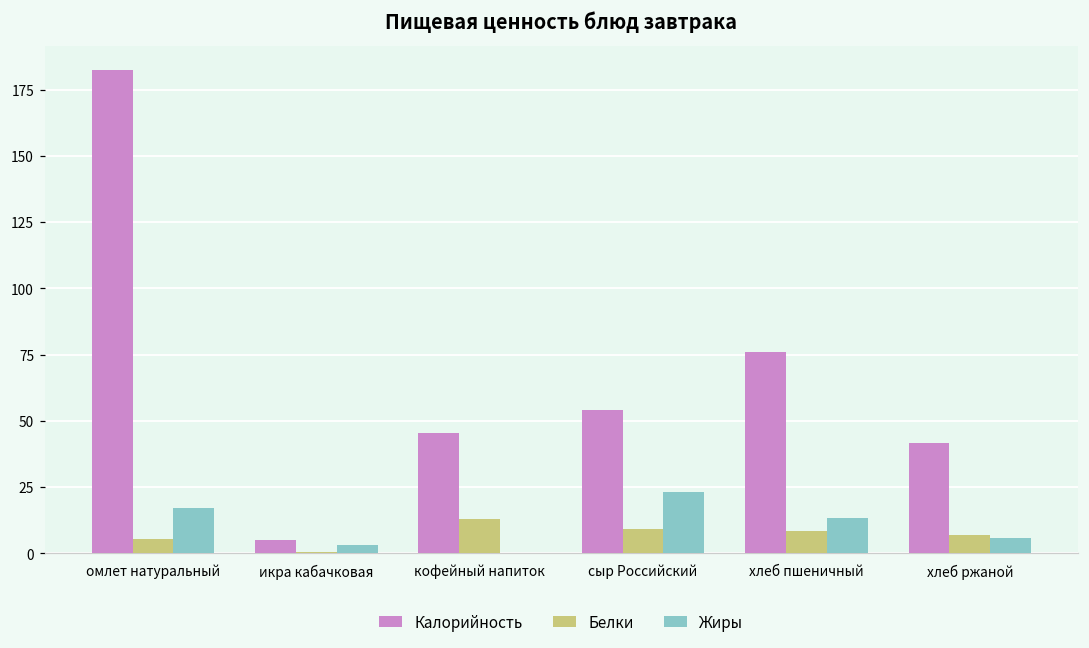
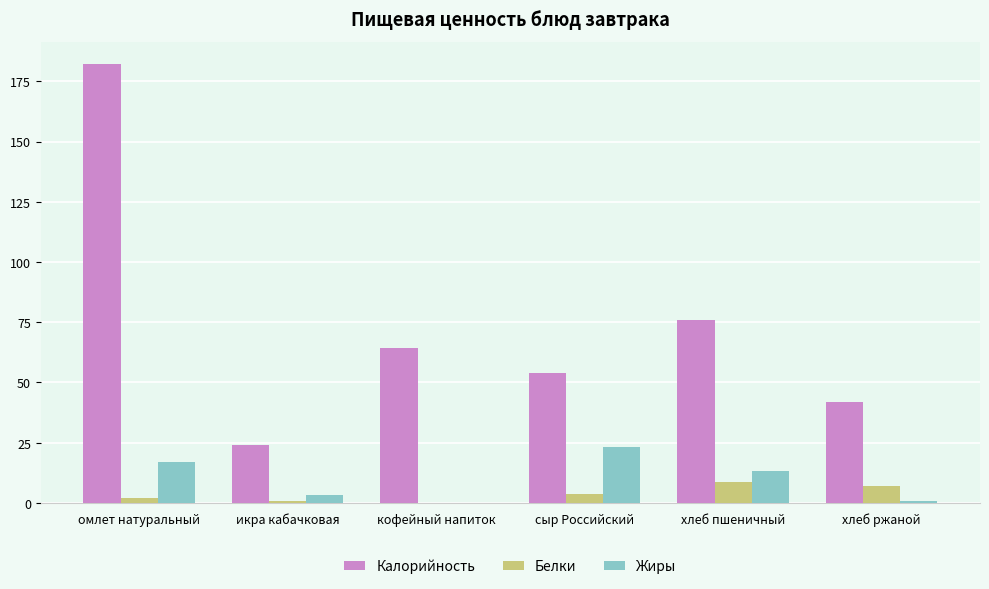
Белки, омлет натуральный: 6 -> 2
Калорийность, икра кабачковая: 5 -> 24
Калорийность, кофейный напиток: 45 -> 64
Белки, кофейный напиток: 13 -> 0
Белки, сыр Российский: 9 -> 4
Жиры, хлеб ржаной: 6 -> 1
